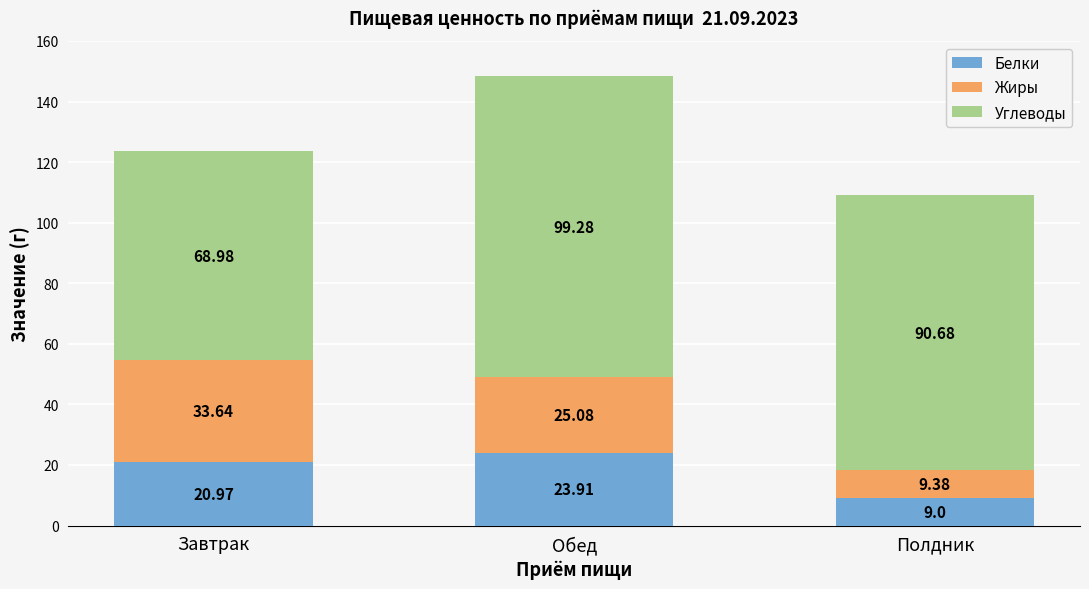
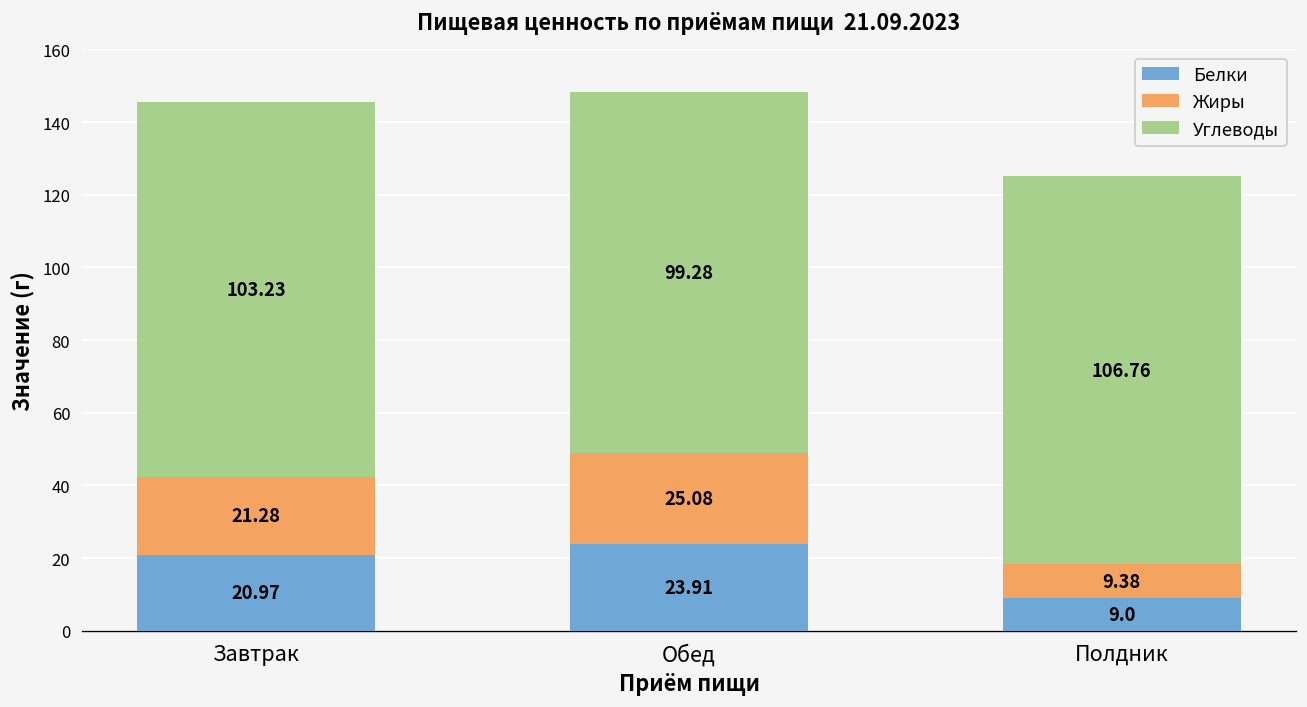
Жиры, Завтрак: 33.64 -> 21.28
Углеводы, Завтрак: 68.98 -> 103.23
Углеводы, Полдник: 90.68 -> 106.76
